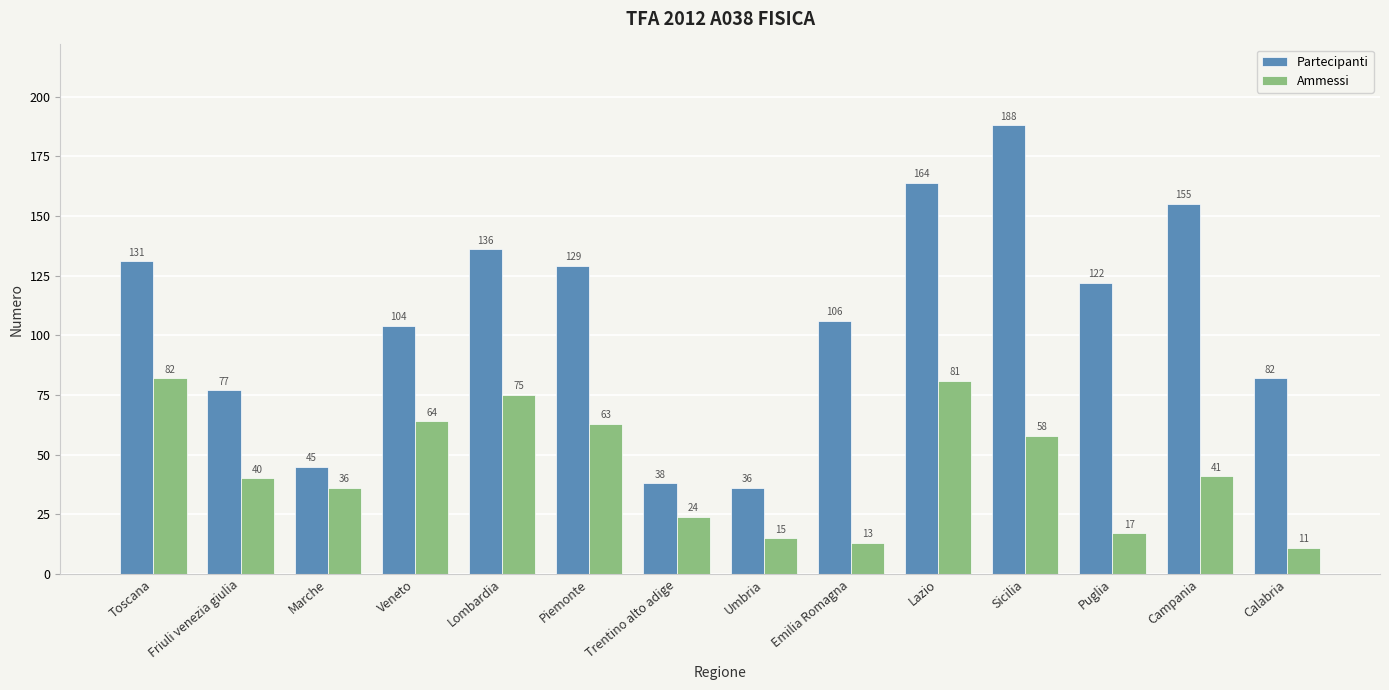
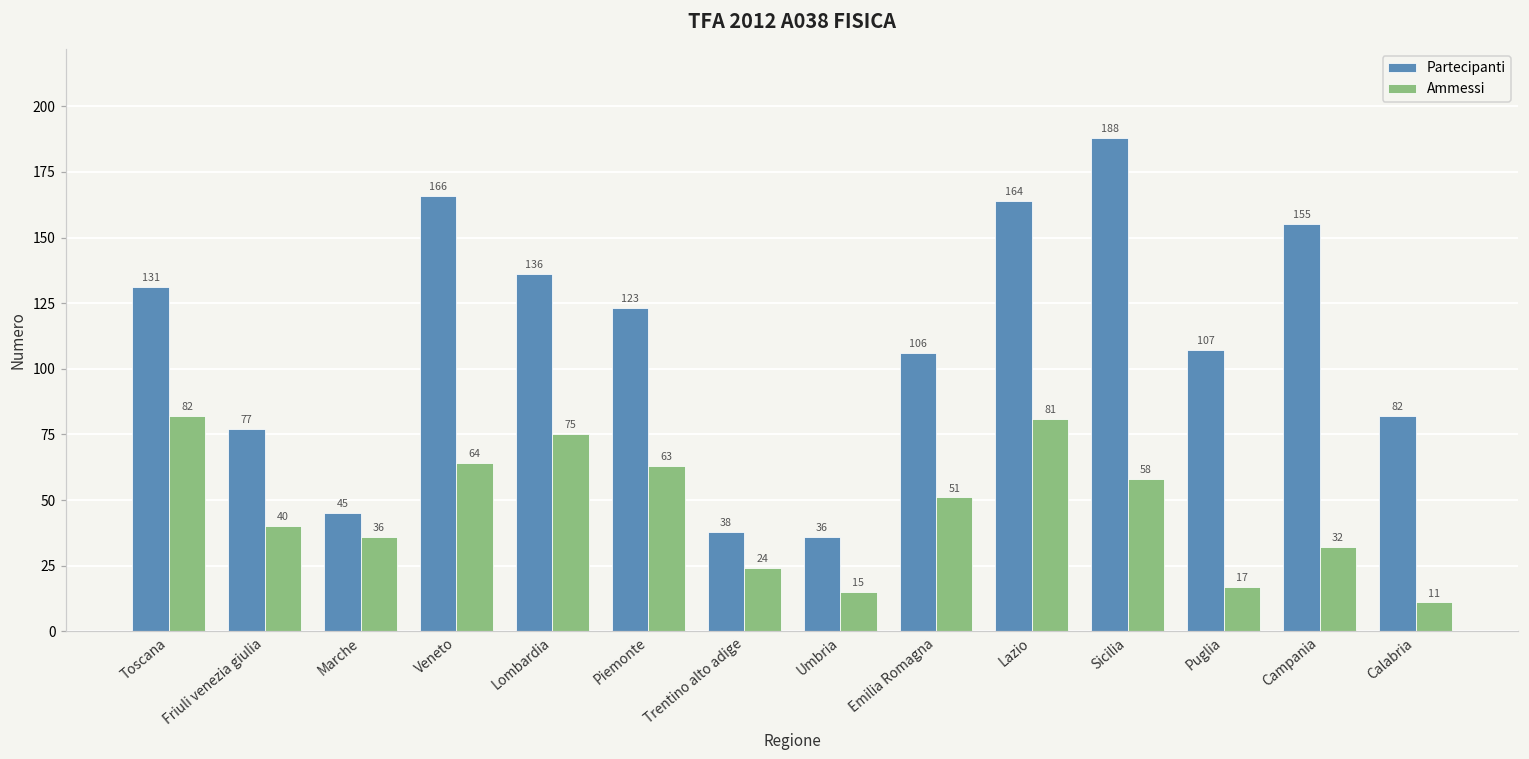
Partecipanti, Veneto: 104 -> 166
Partecipanti, Piemonte: 129 -> 123
Ammessi, Emilia Romagna: 13 -> 51
Partecipanti, Puglia: 122 -> 107
Ammessi, Campania: 41 -> 32
